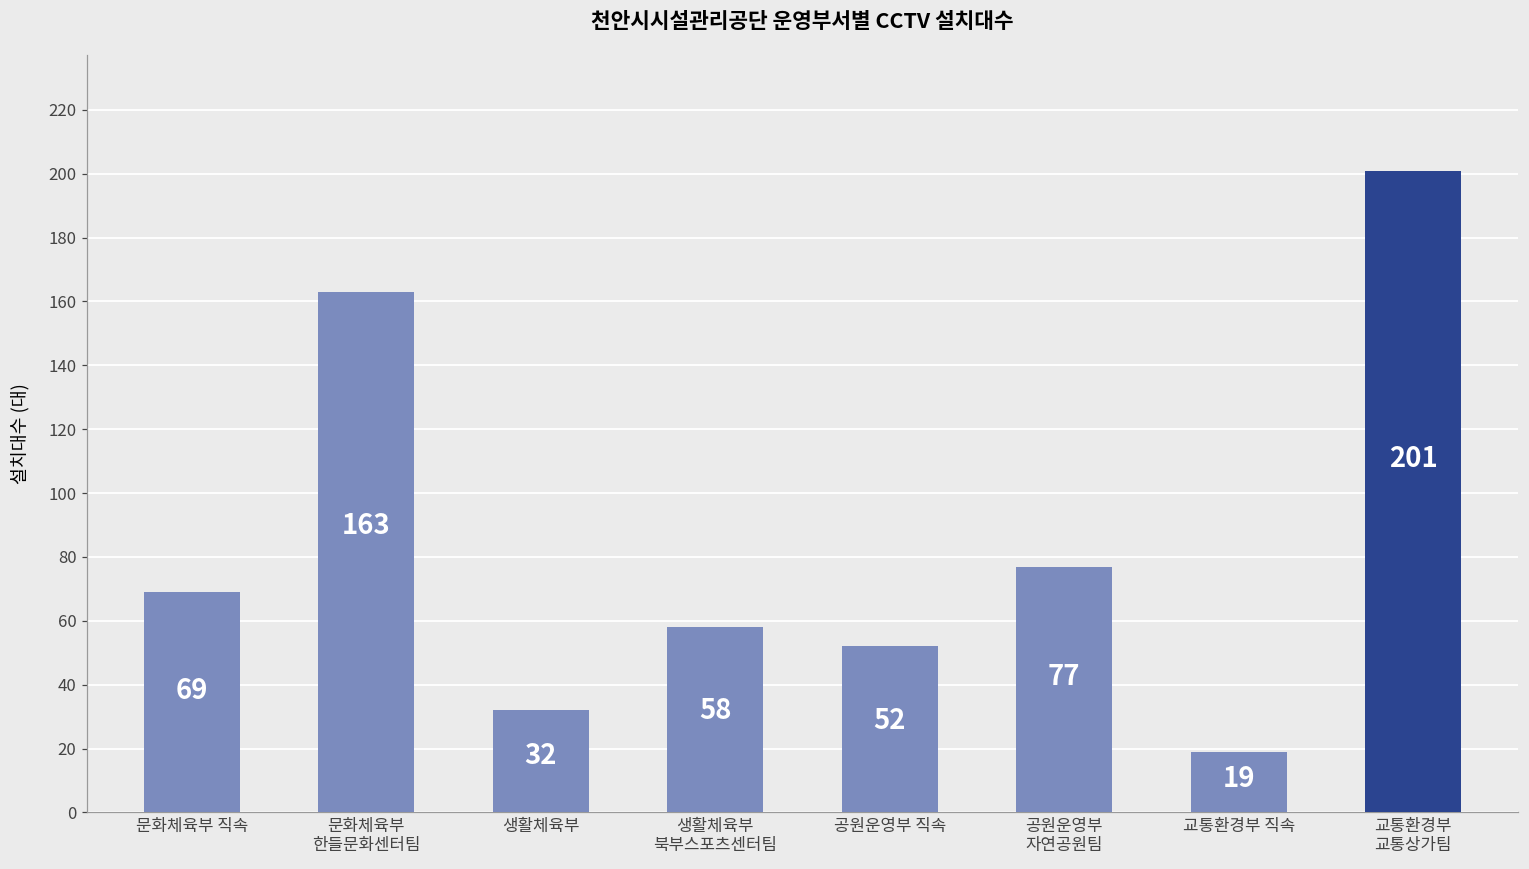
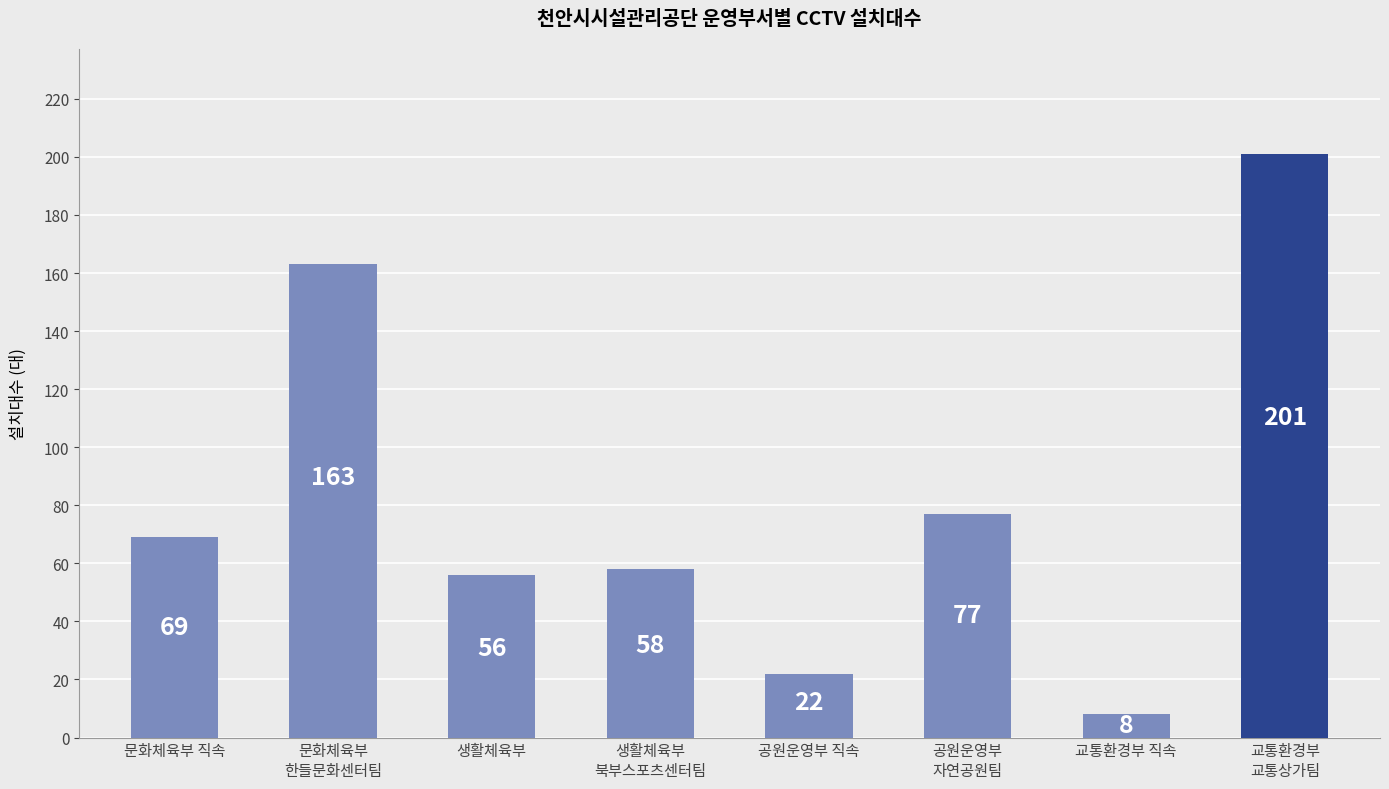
생활체육부: 32 -> 56
공원운영부 직속: 52 -> 22
교통환경부 직속: 19 -> 8
